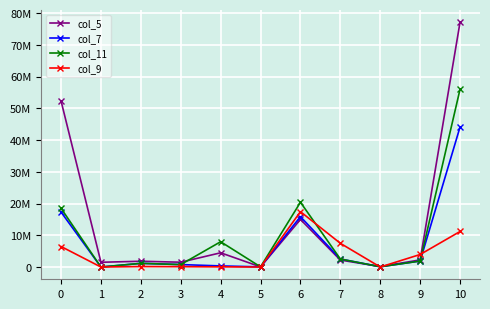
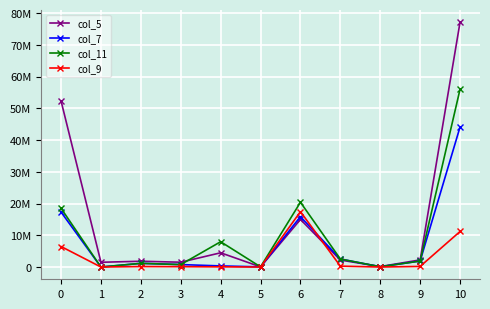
col_9, 7: 7000000 -> 0
col_9, 9: 4000000 -> 0
